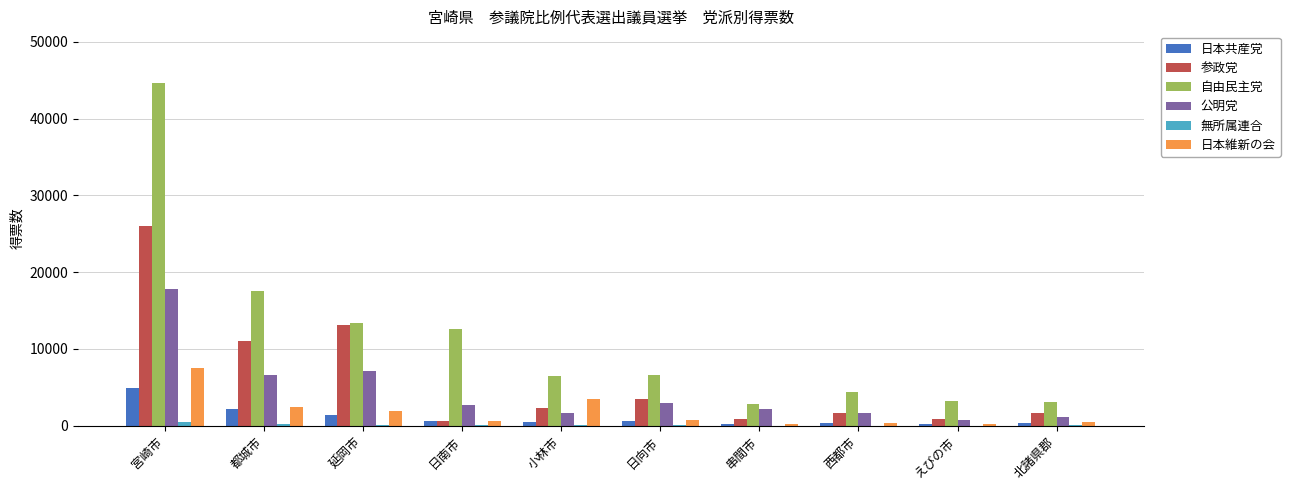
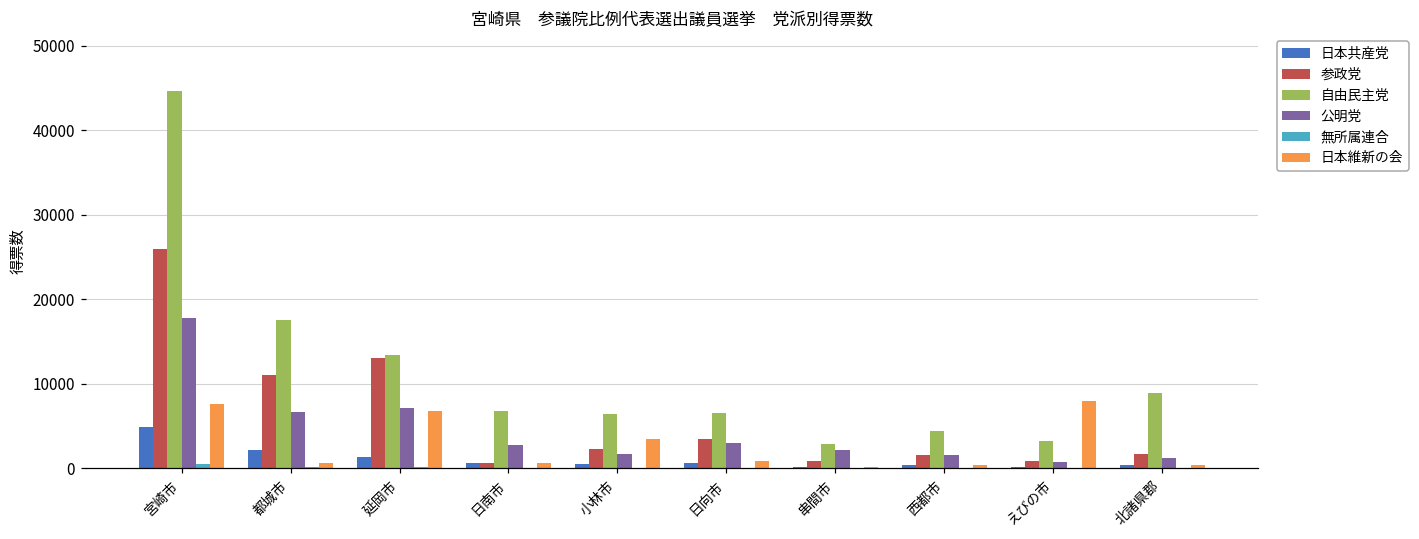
日本維新の会, 都城市: 2000 -> 1000
日本維新の会, 延岡市: 2000 -> 7000
自由民主党, 日南市: 13000 -> 7000
日本維新の会, えびの市: 0 -> 8000
自由民主党, 北諸県郡: 3000 -> 9000
